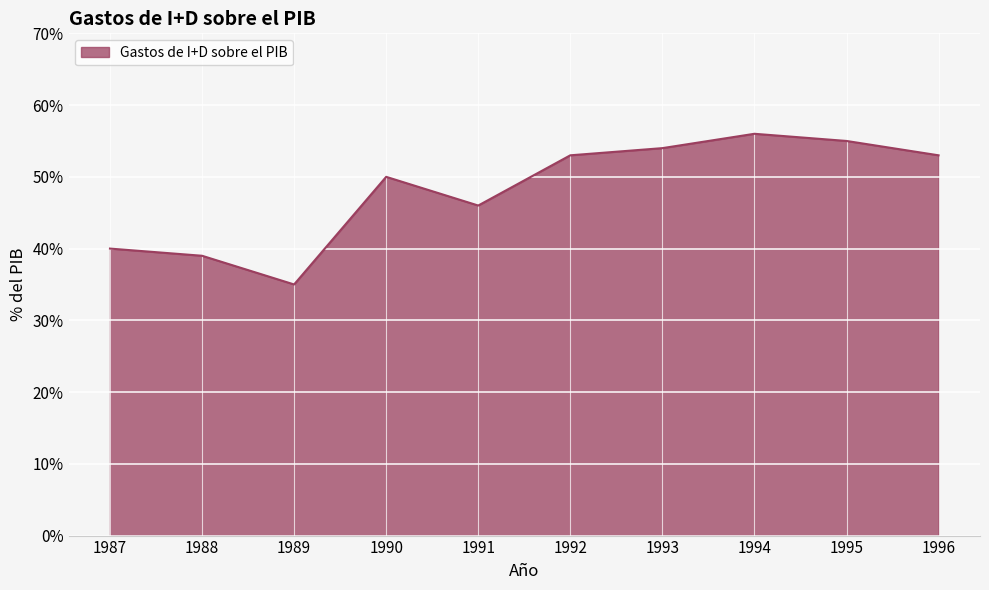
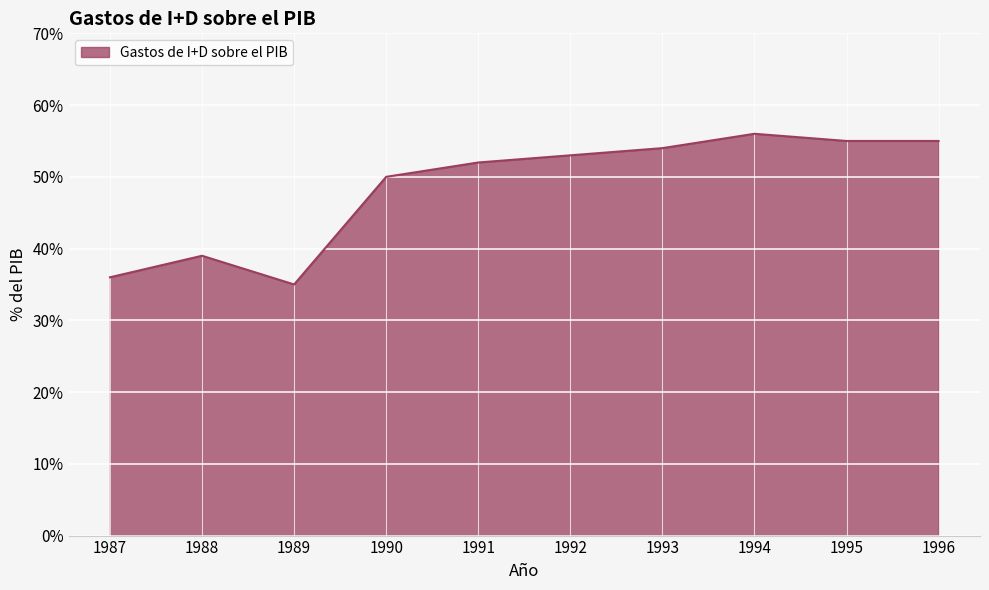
1987: 40% -> 36%
1991: 46% -> 52%
1996: 53% -> 55%
